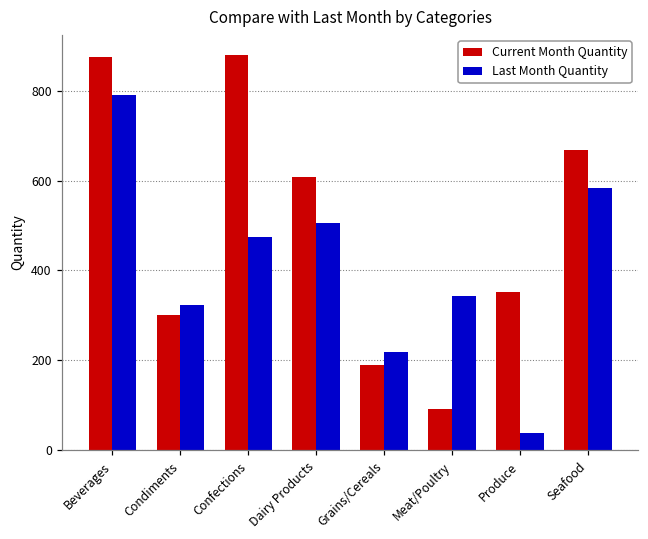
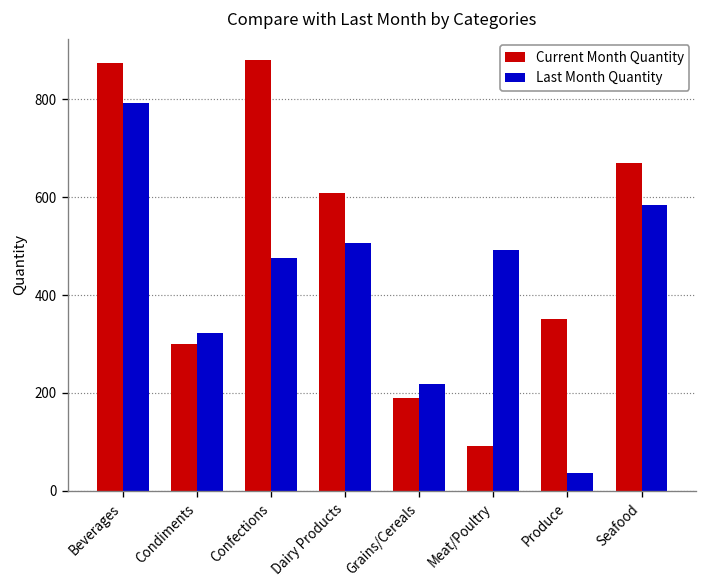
Last Month Quantity, Meat/Poultry: 340 -> 490
